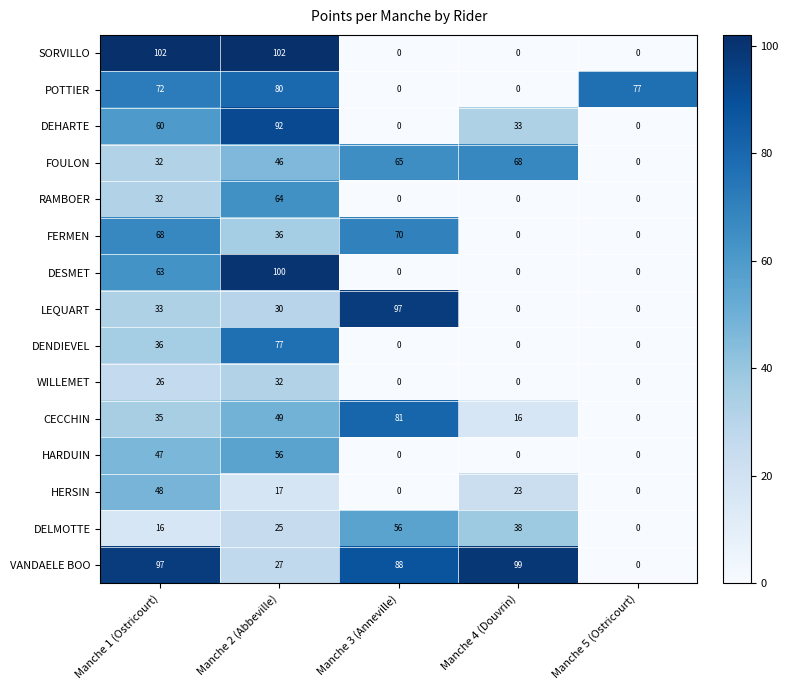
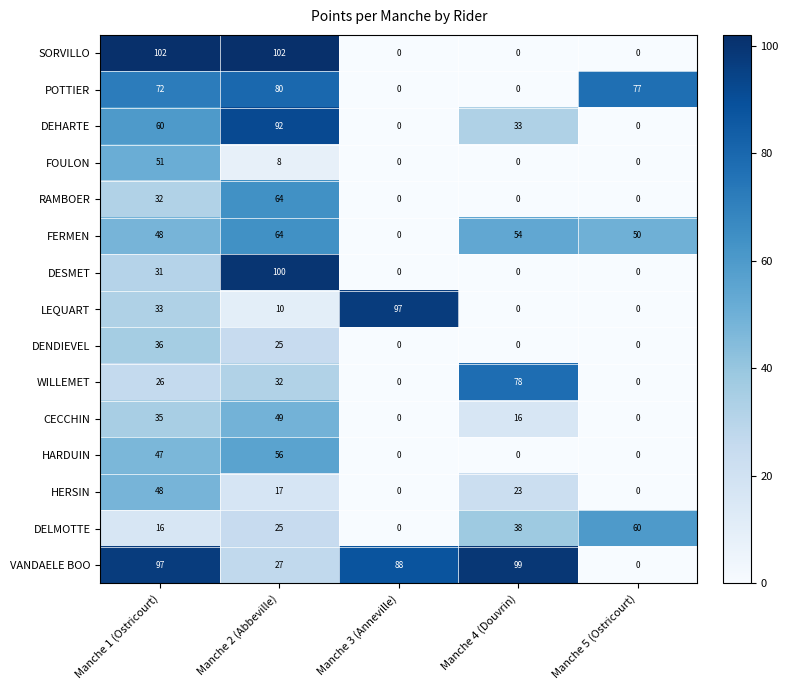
FOULON, Manche 1 (Ostricourt): 32 -> 51
FOULON, Manche 2 (Abbeville): 46 -> 8
FOULON, Manche 3 (Anneville): 65 -> 0
FOULON, Manche 4 (Douvrin): 68 -> 0
FERMEN, Manche 1 (Ostricourt): 68 -> 48
FERMEN, Manche 2 (Abbeville): 36 -> 64
FERMEN, Manche 3 (Anneville): 70 -> 0
FERMEN, Manche 4 (Douvrin): 0 -> 54
FERMEN, Manche 5 (Ostricourt): 0 -> 50
DESMET, Manche 1 (Ostricourt): 63 -> 31
LEQUART, Manche 2 (Abbeville): 30 -> 10
DENDIEVEL, Manche 2 (Abbeville): 77 -> 25
WILLEMET, Manche 4 (Douvrin): 0 -> 78
CECCHIN, Manche 3 (Anneville): 81 -> 0
DELMOTTE, Manche 3 (Anneville): 56 -> 0
DELMOTTE, Manche 5 (Ostricourt): 0 -> 60
